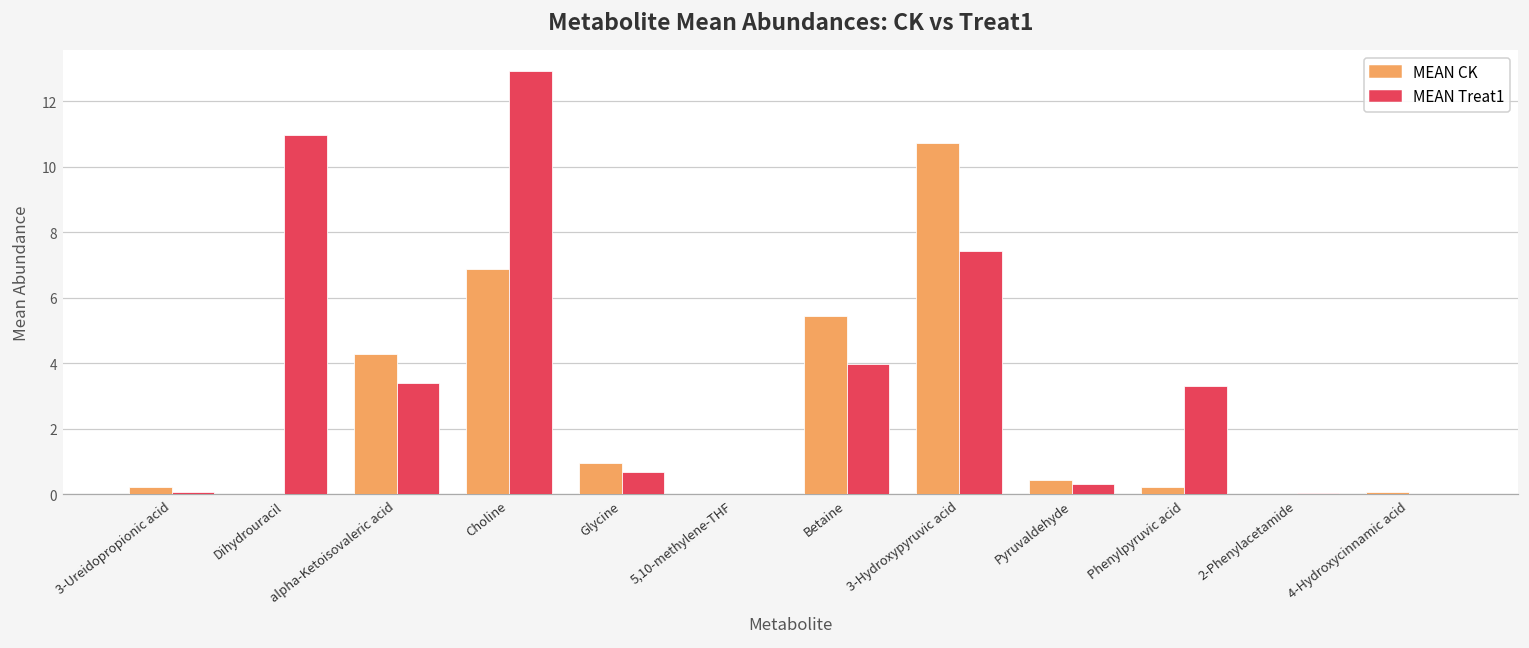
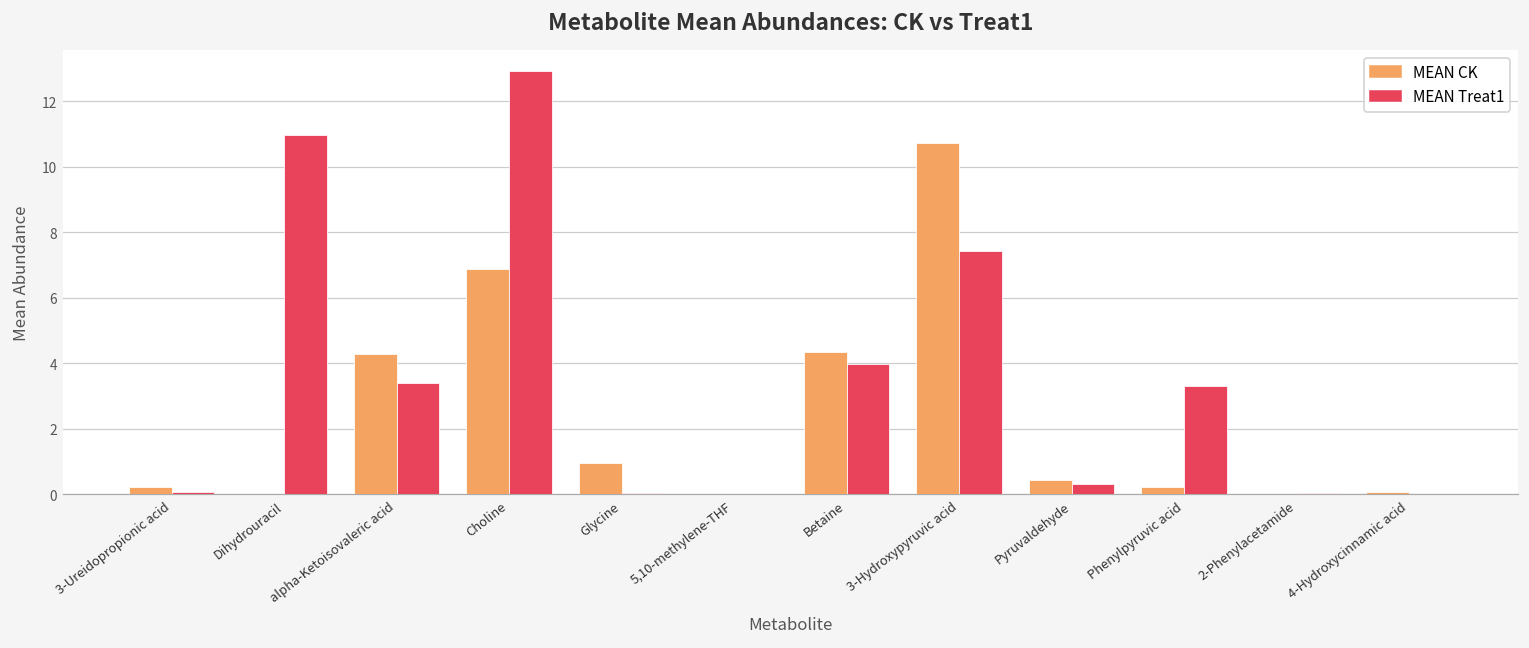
MEAN Treat1, Glycine: 0.7 -> 0.0
MEAN CK, Betaine: 5.4 -> 4.4
